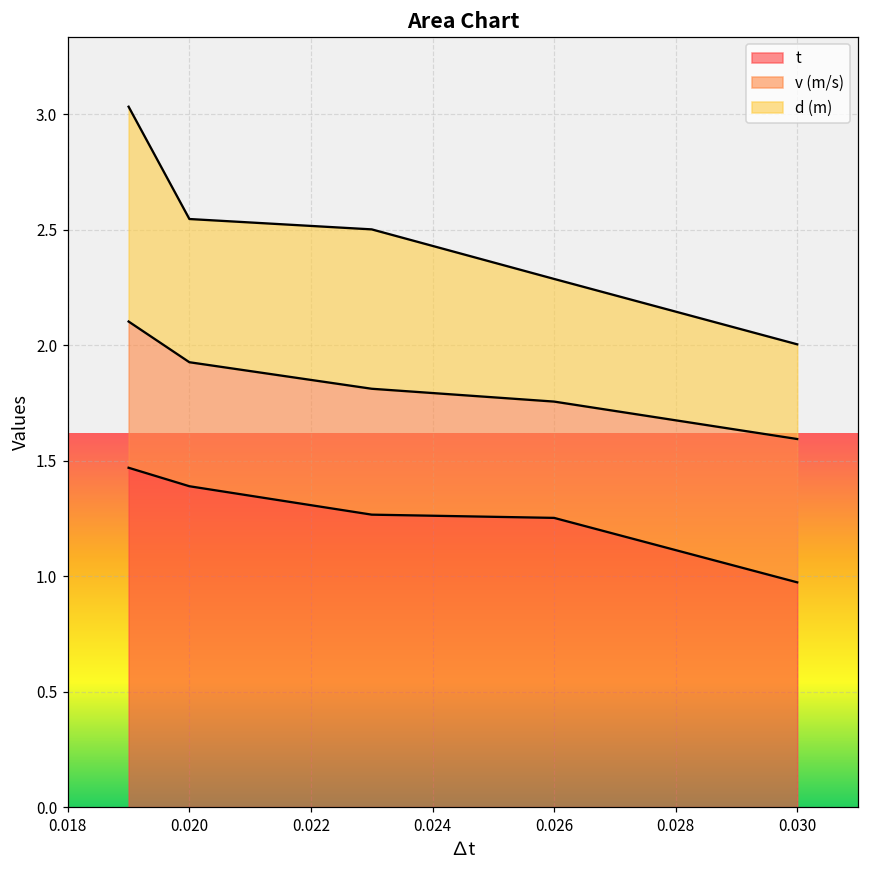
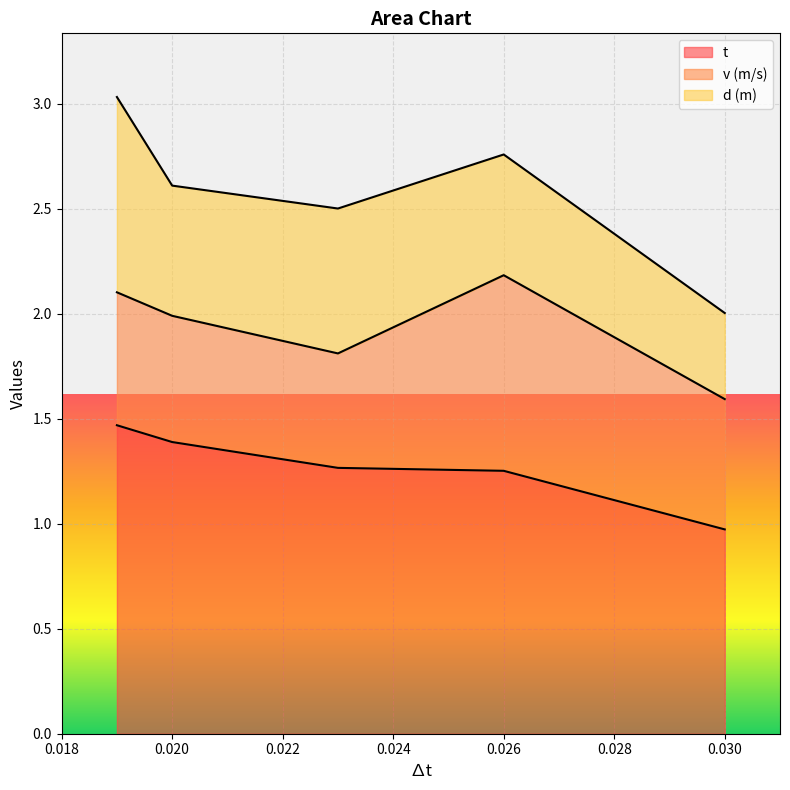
v (m/s), 0.020: 0.54 -> 0.60
v (m/s), 0.026: 0.50 -> 0.93
d (m), 0.026: 0.53 -> 0.57
